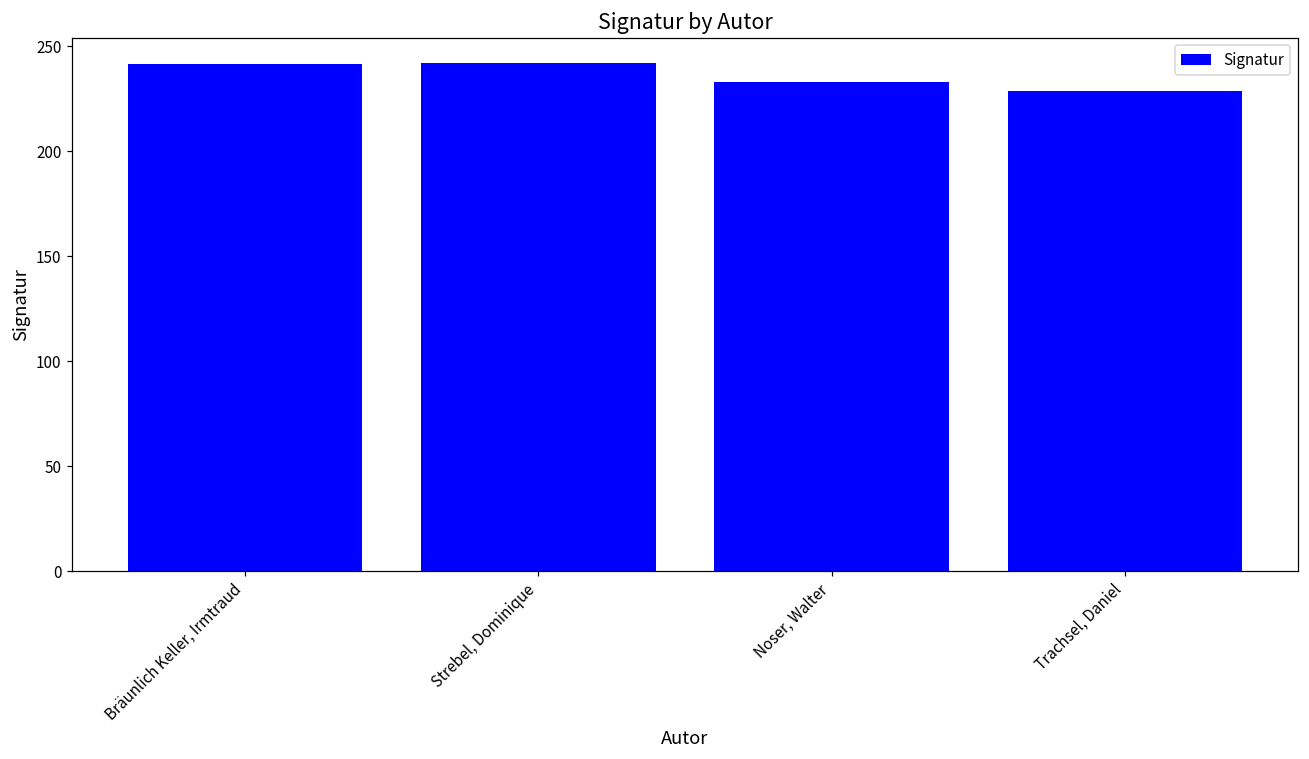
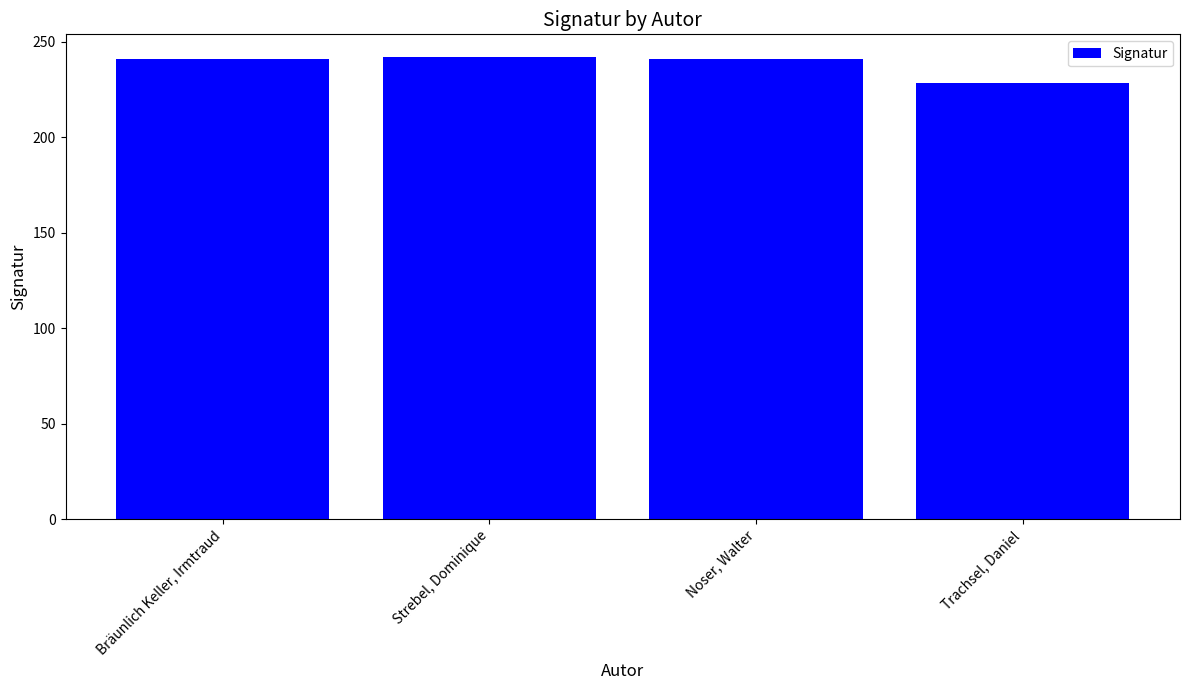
Noser, Walter: 233 -> 241
